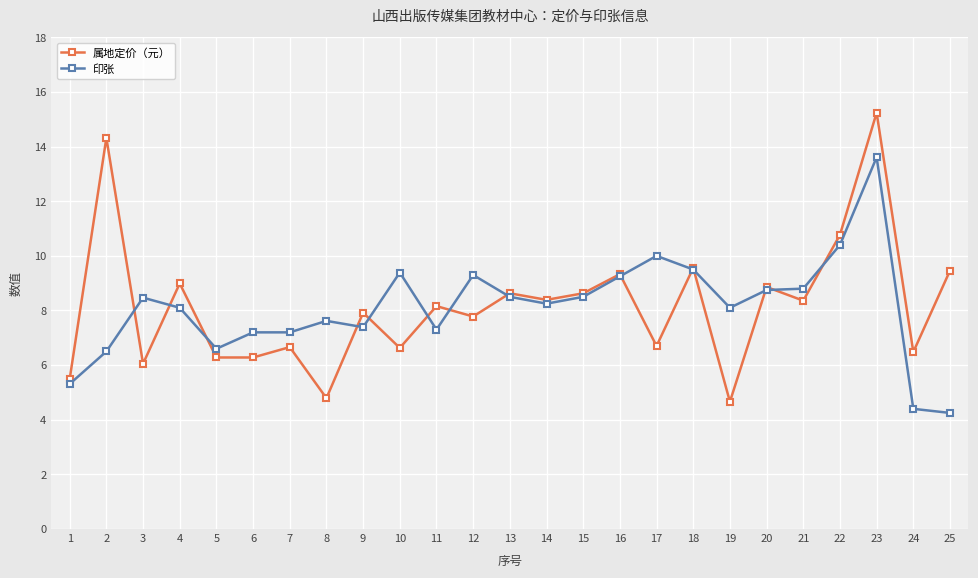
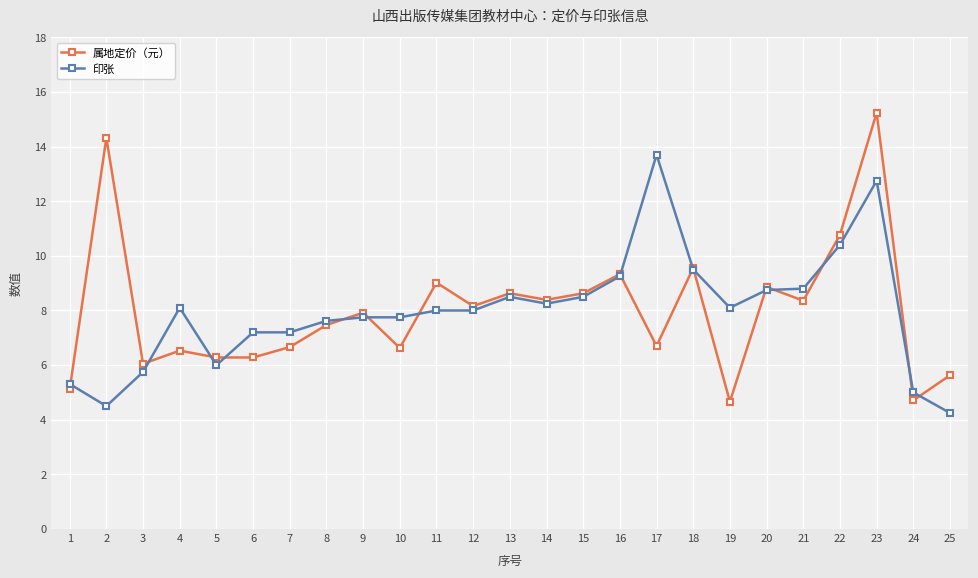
属地定价（元）, 1: 5.5 -> 5.1
印张, 2: 6.5 -> 4.5
印张, 3: 8.5 -> 5.8
属地定价（元）, 4: 9.0 -> 6.5
印张, 5: 6.6 -> 6.0
属地定价（元）, 8: 4.8 -> 7.5
印张, 9: 7.4 -> 7.8
印张, 10: 9.4 -> 7.8
属地定价（元）, 11: 8.2 -> 9.0
印张, 11: 7.3 -> 8.0
属地定价（元）, 12: 7.8 -> 8.2
印张, 12: 9.3 -> 8.0
印张, 17: 10.0 -> 13.7
印张, 23: 13.6 -> 12.8
属地定价（元）, 24: 6.5 -> 4.7
印张, 24: 4.4 -> 5.0
属地定价（元）, 25: 9.5 -> 5.6
